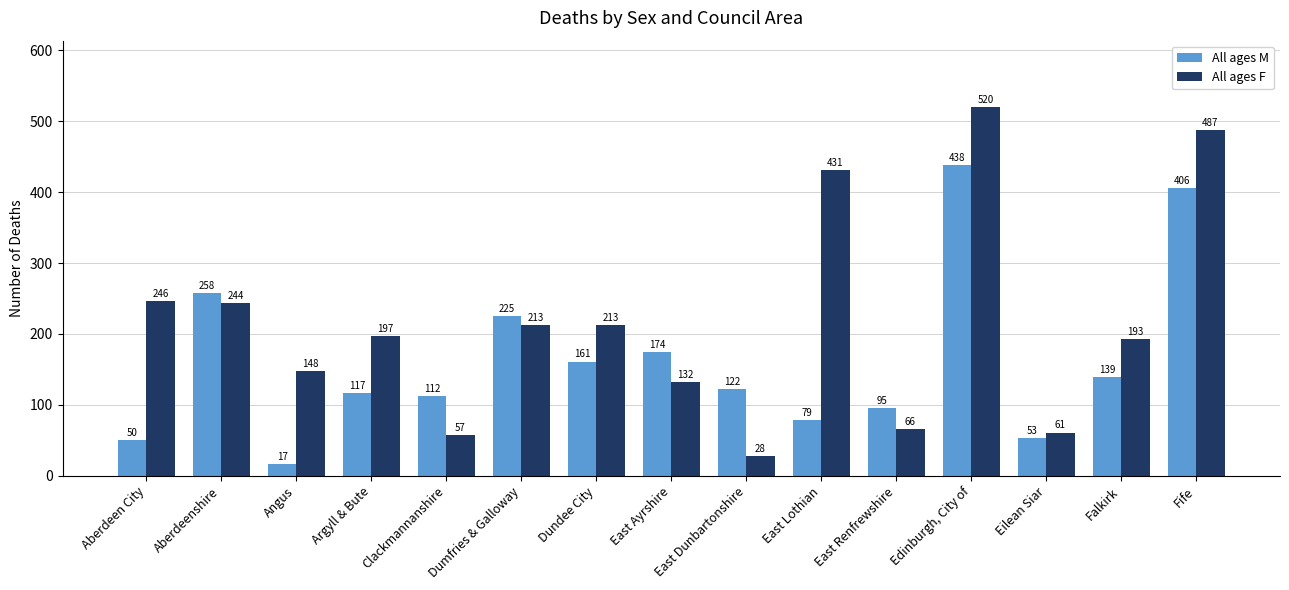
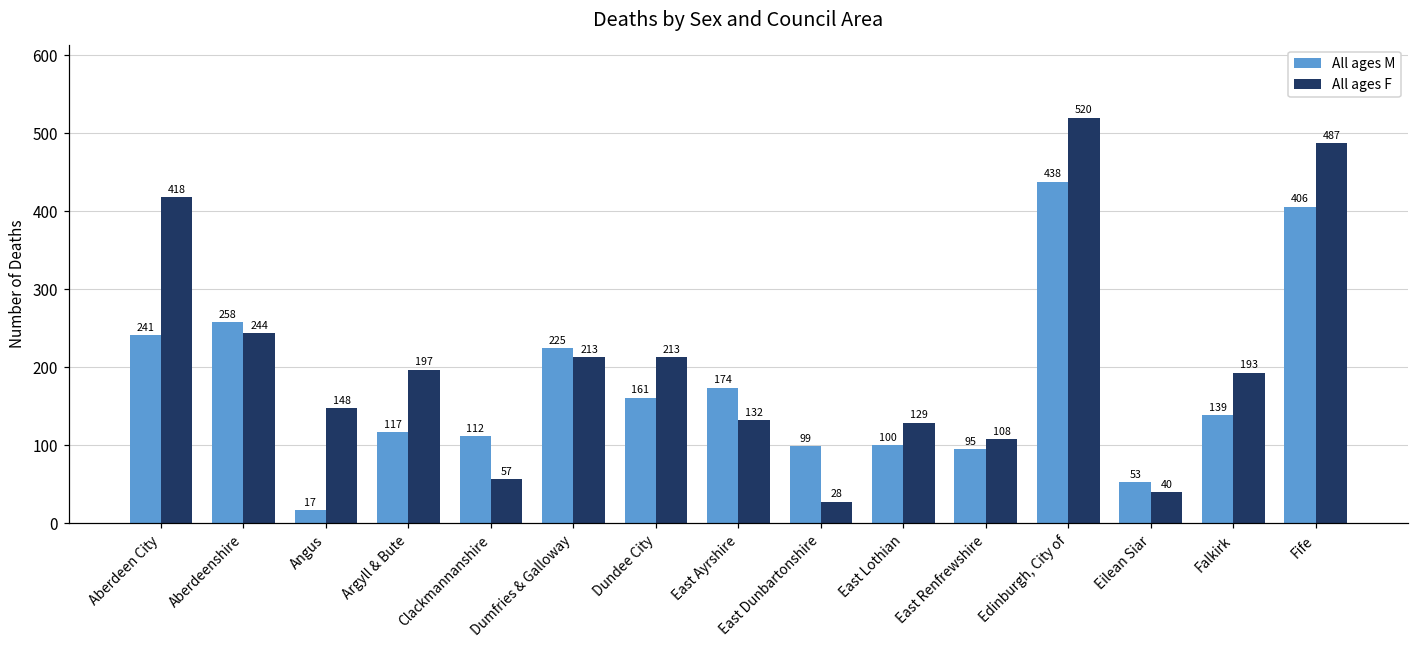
All ages M, Aberdeen City: 50 -> 241
All ages F, Aberdeen City: 246 -> 418
All ages M, East Dunbartonshire: 122 -> 99
All ages M, East Lothian: 79 -> 100
All ages F, East Lothian: 431 -> 129
All ages F, East Renfrewshire: 66 -> 108
All ages F, Eilean Siar: 61 -> 40
